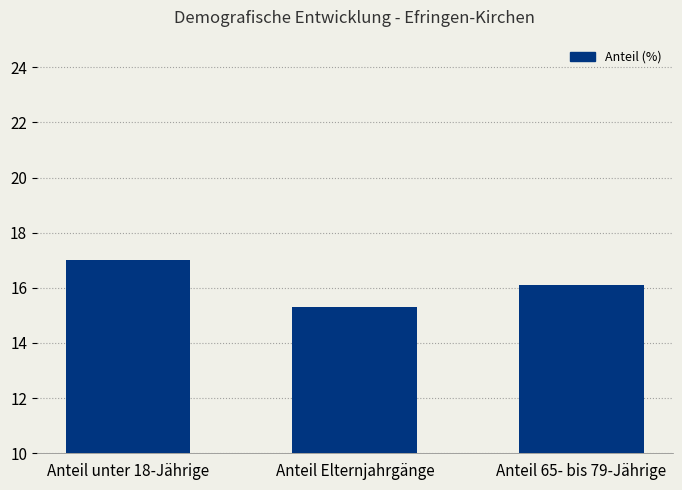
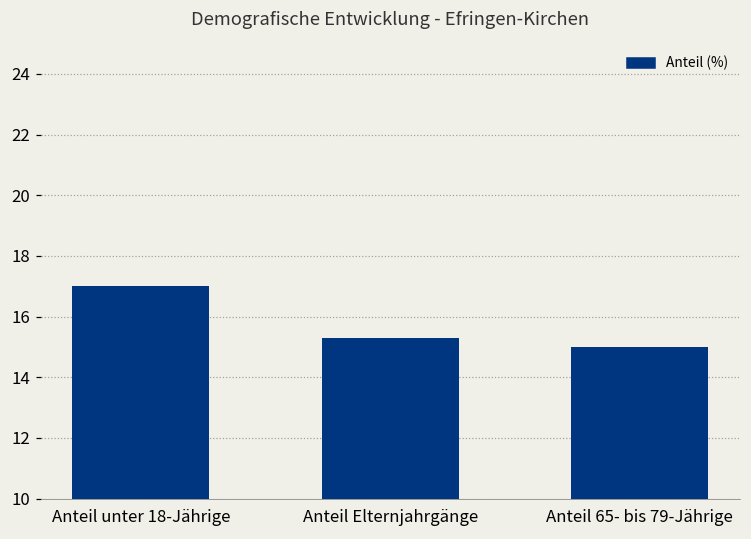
Anteil 65- bis 79-Jährige: 16.1 -> 15.0
